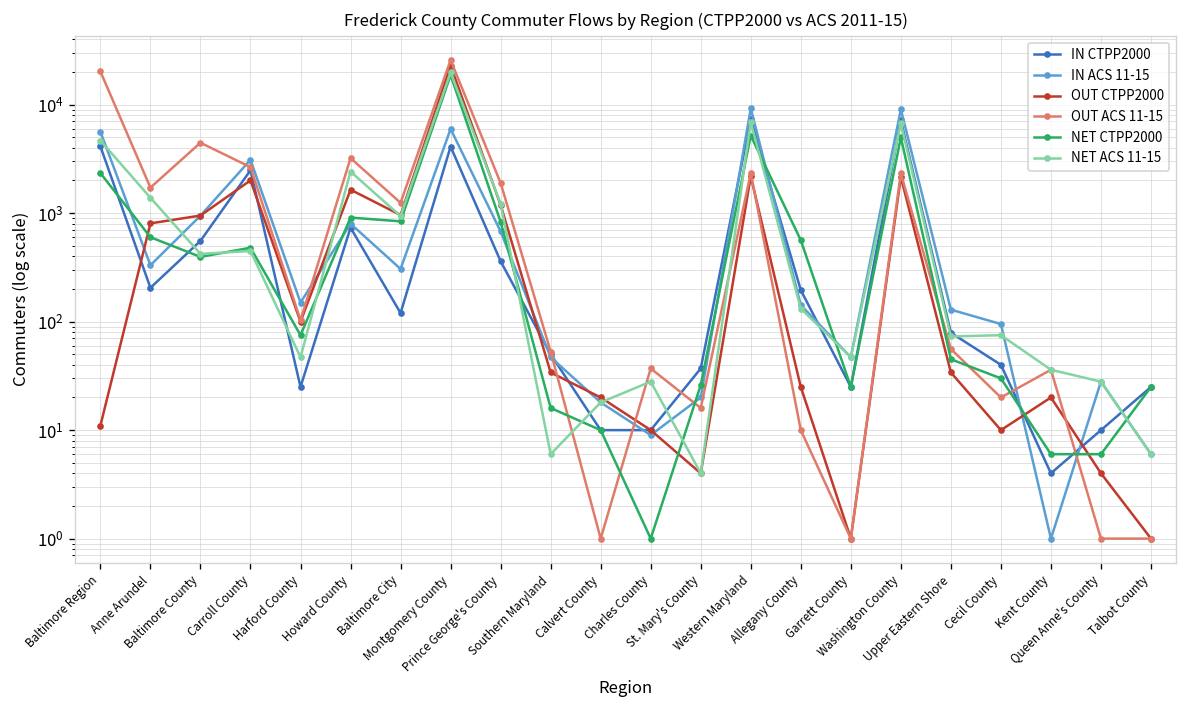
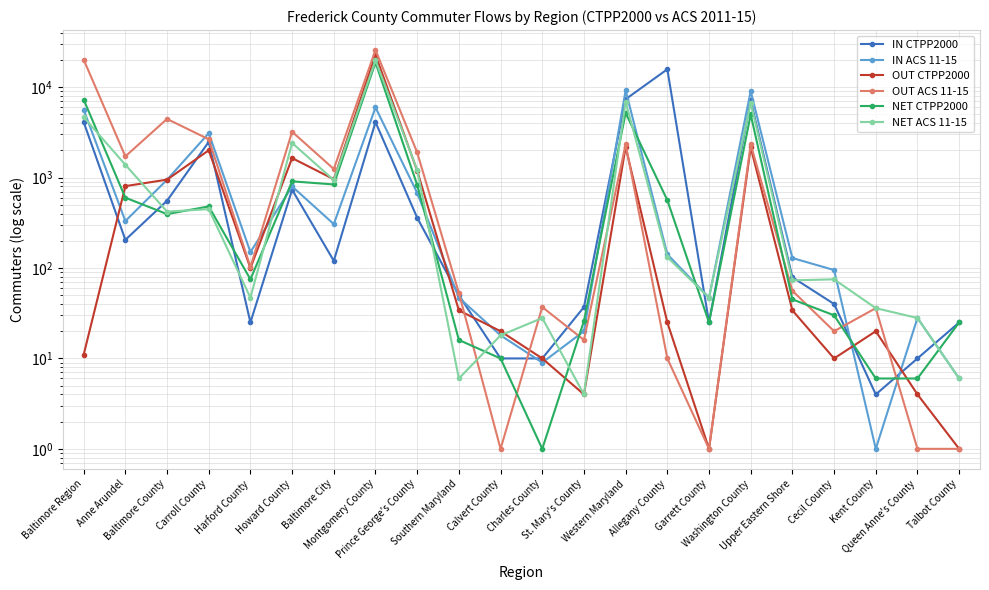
NET CTPP2000, Baltimore Region: 2300 -> 7000
IN CTPP2000, Allegany County: 200 -> 16000
